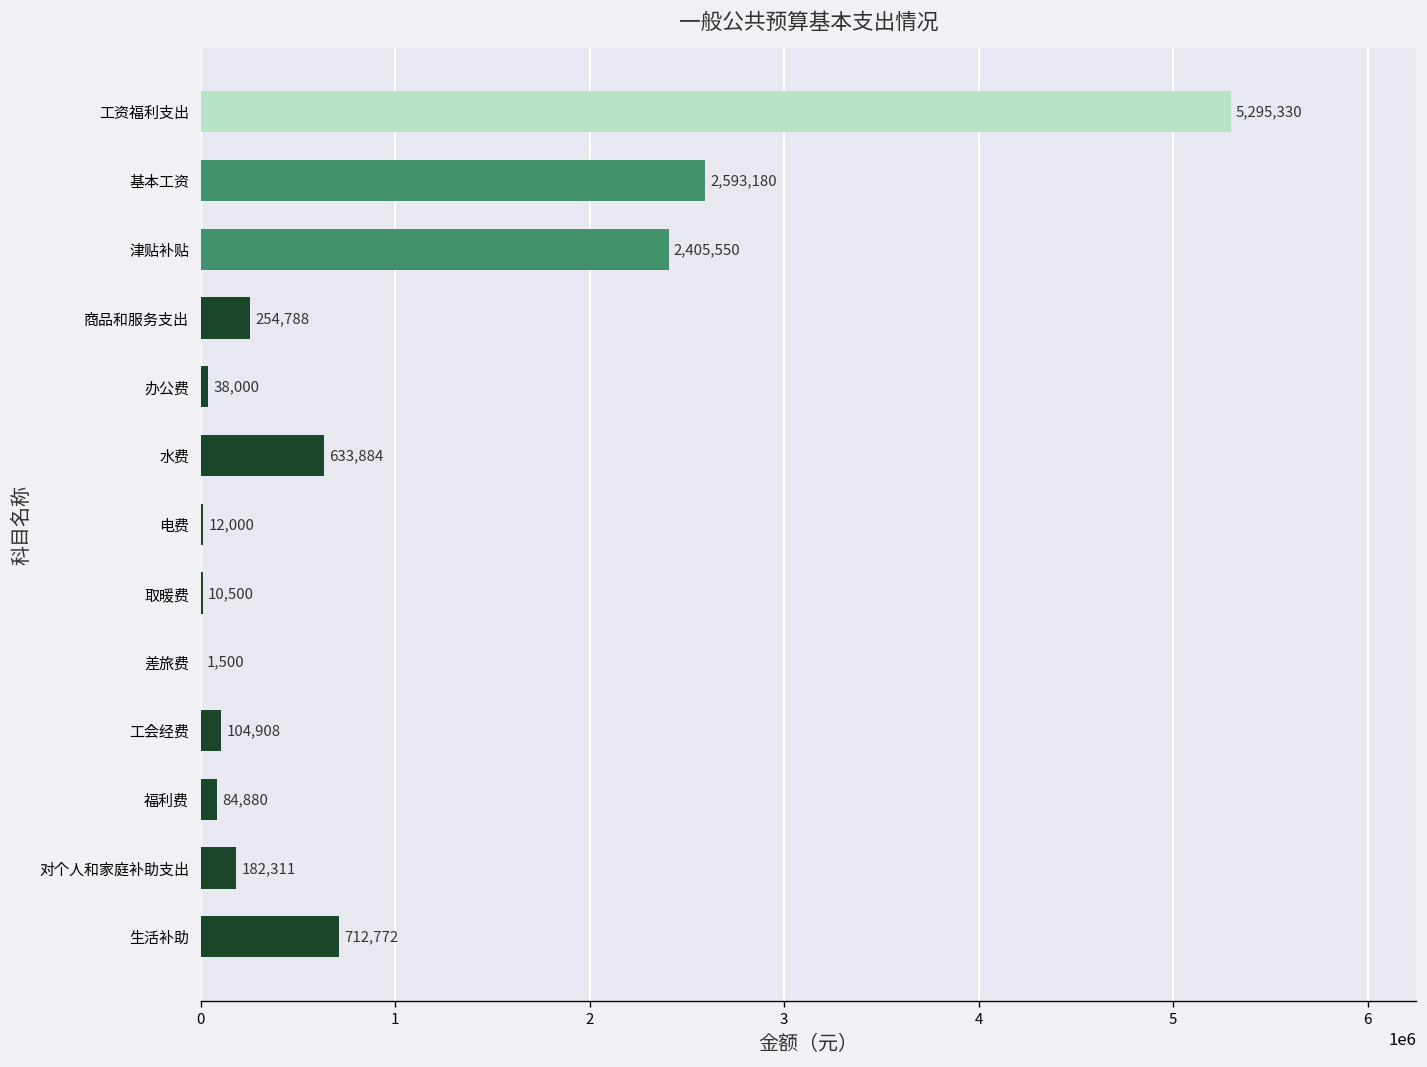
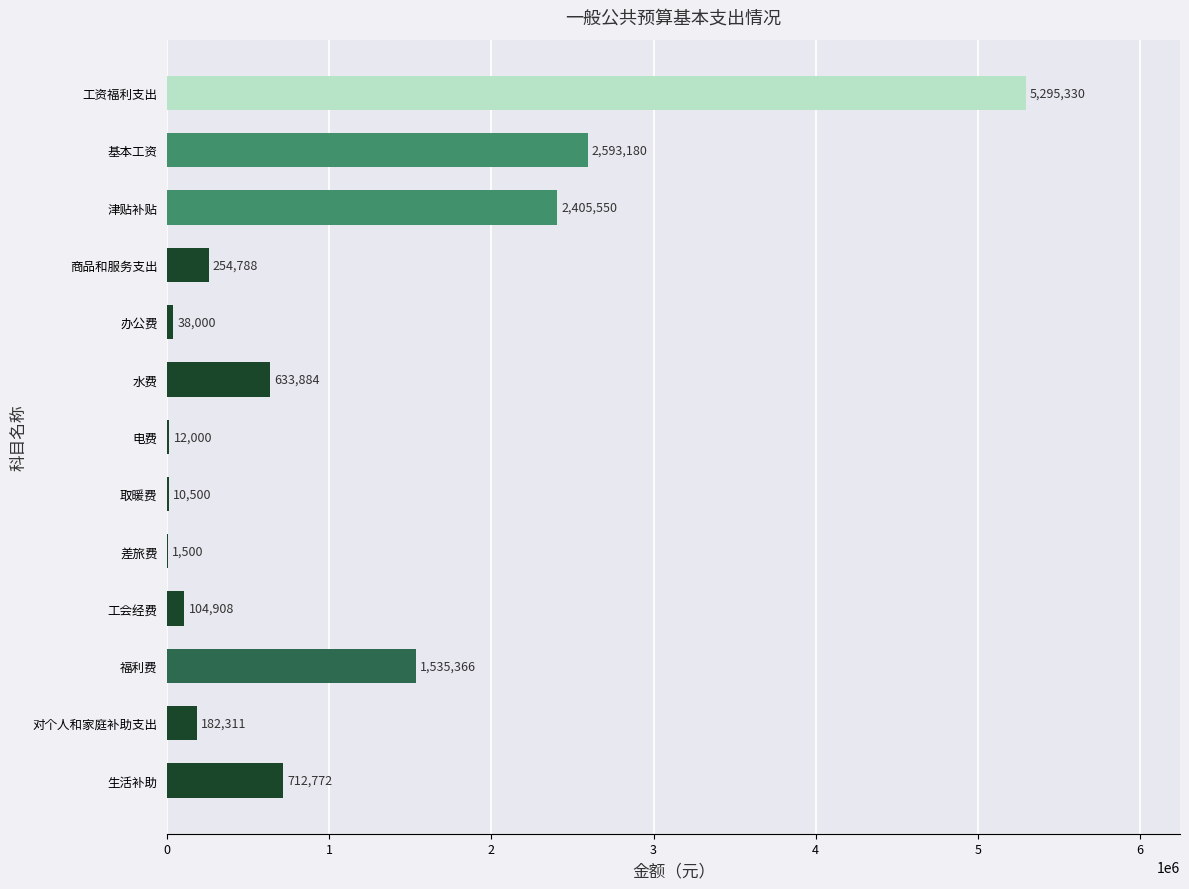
福利费: 84,880 -> 1,535,366
